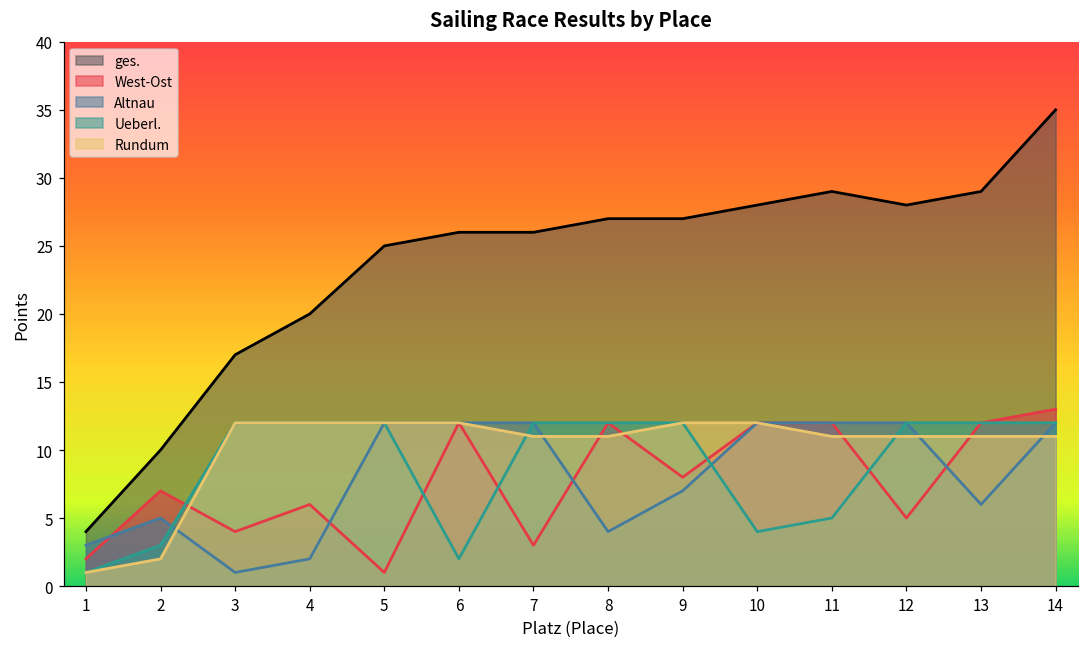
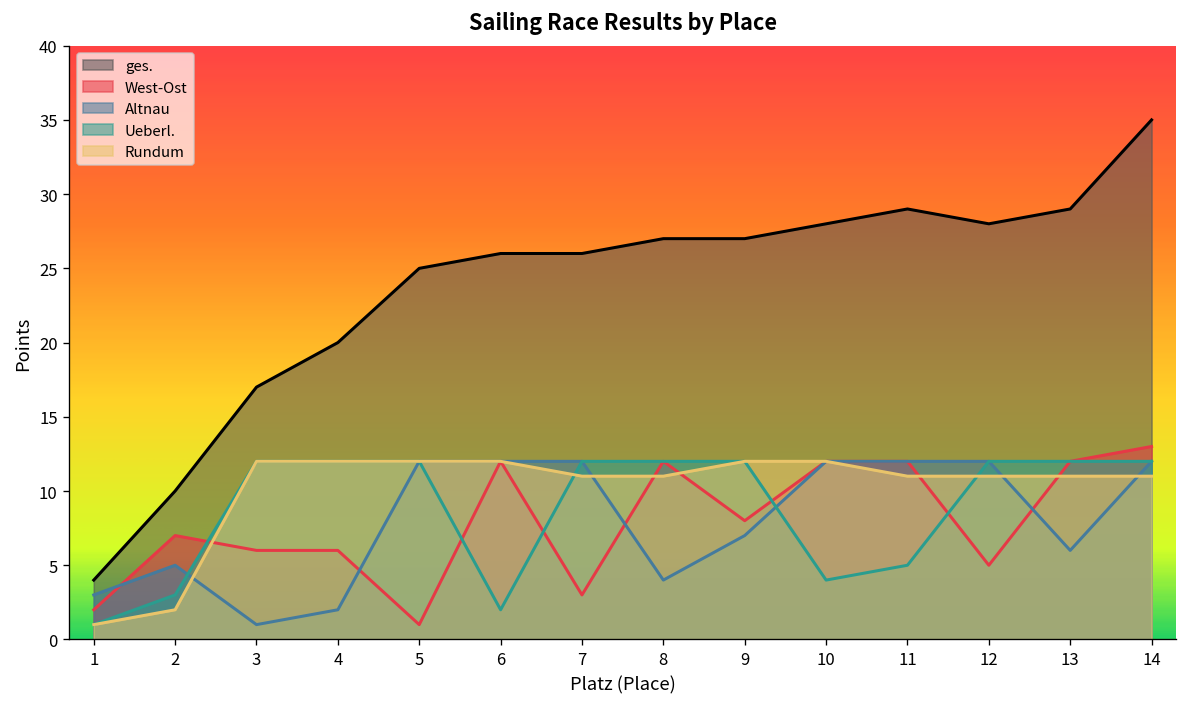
West-Ost, 3: 4 -> 6
